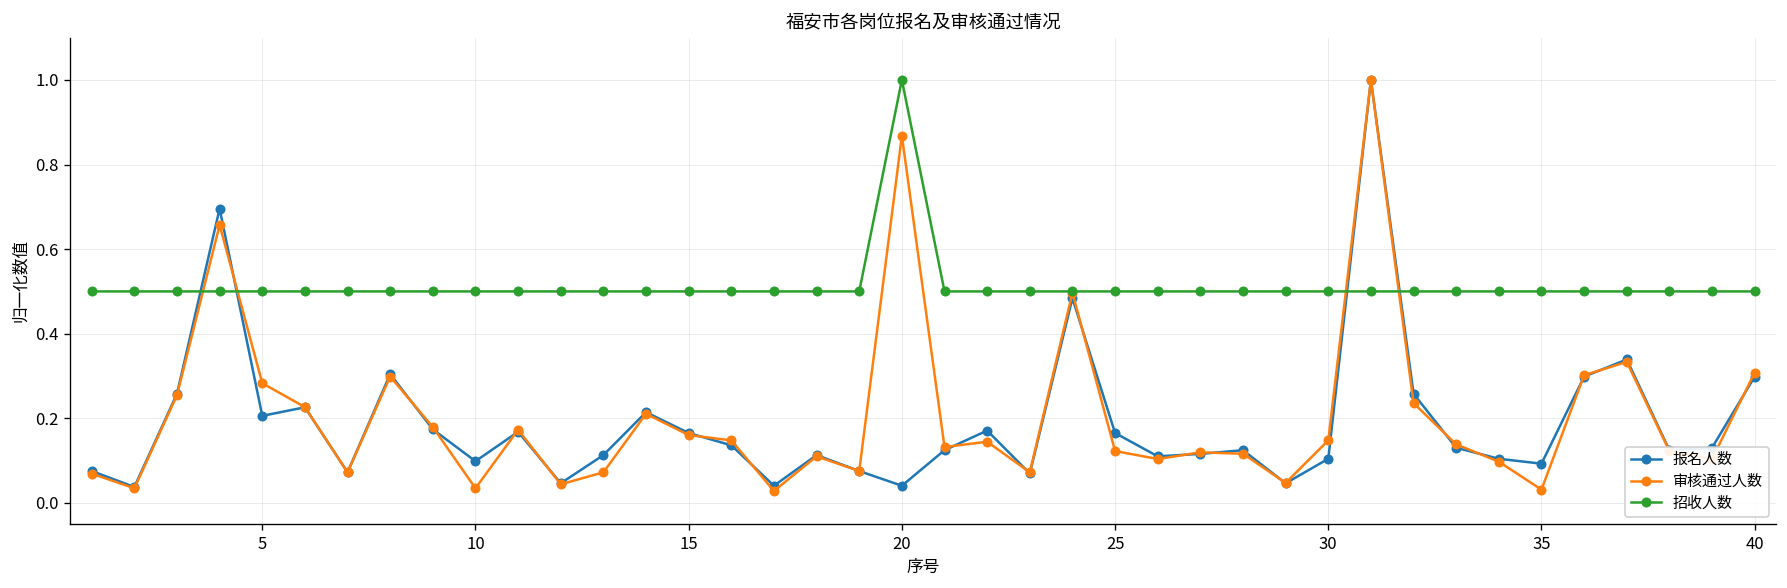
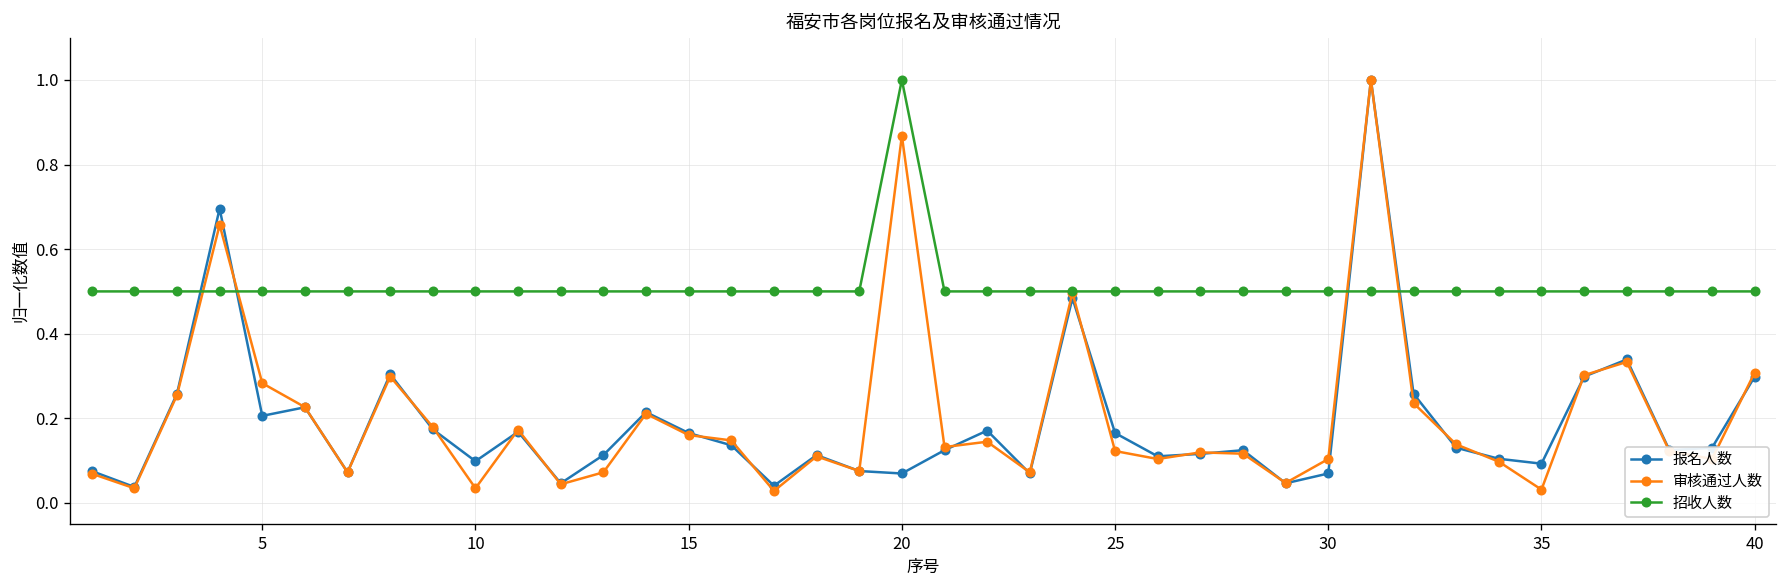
报名人数, 20: 0.04 -> 0.07
报名人数, 30: 0.10 -> 0.07
审核通过人数, 30: 0.15 -> 0.10
